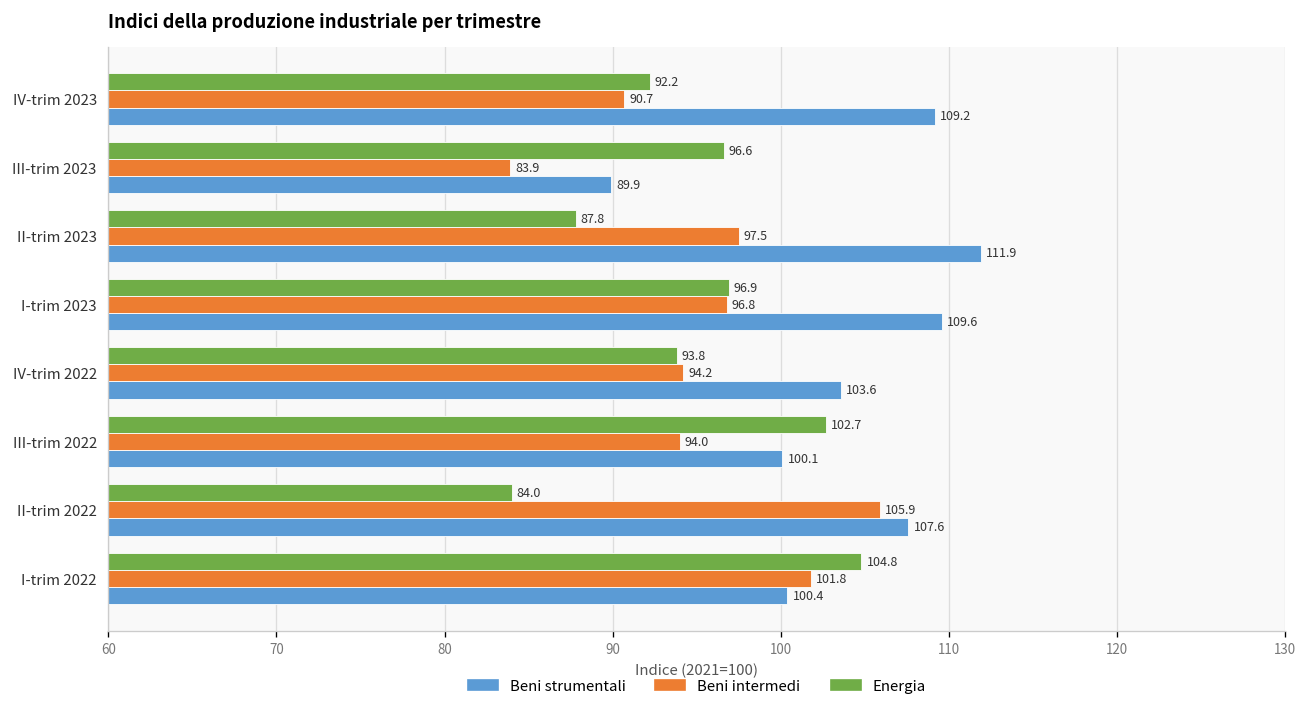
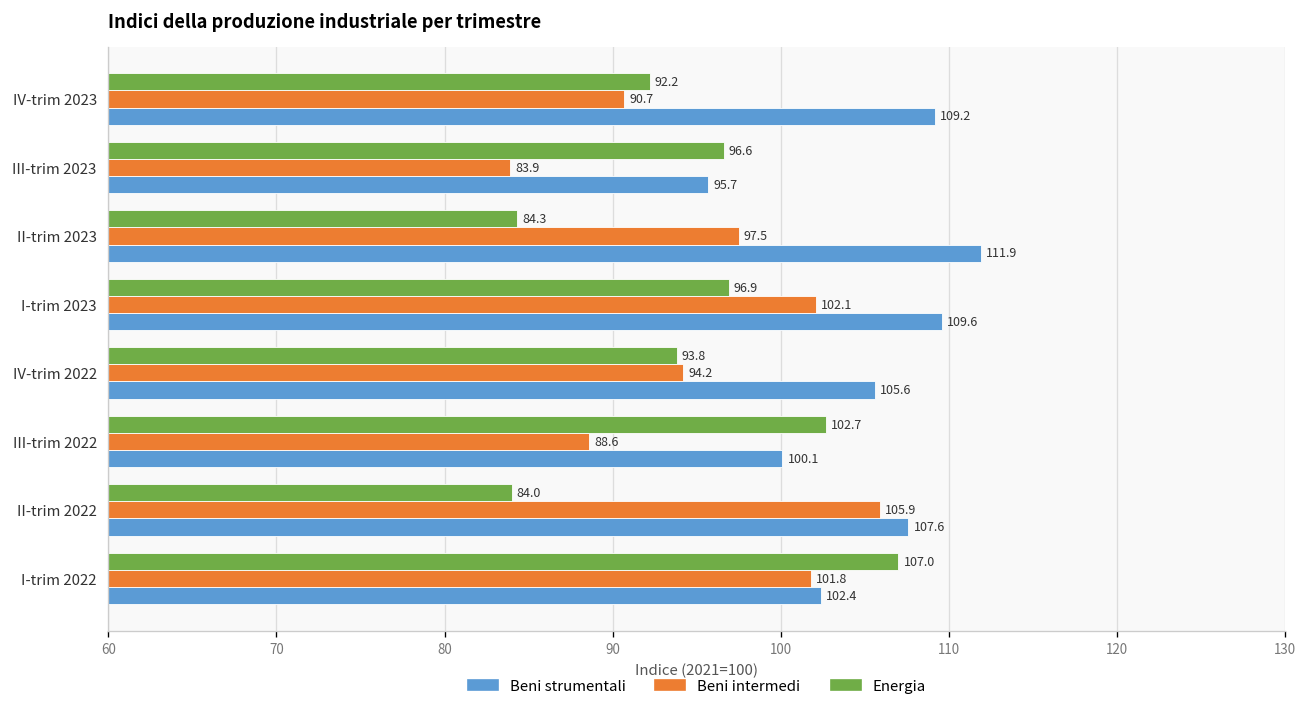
Beni strumentali, III-trim 2023: 89.9 -> 95.7
Energia, II-trim 2023: 87.8 -> 84.3
Beni intermedi, I-trim 2023: 96.8 -> 102.1
Beni strumentali, IV-trim 2022: 103.6 -> 105.6
Beni intermedi, III-trim 2022: 94.0 -> 88.6
Energia, I-trim 2022: 104.8 -> 107.0
Beni strumentali, I-trim 2022: 100.4 -> 102.4
